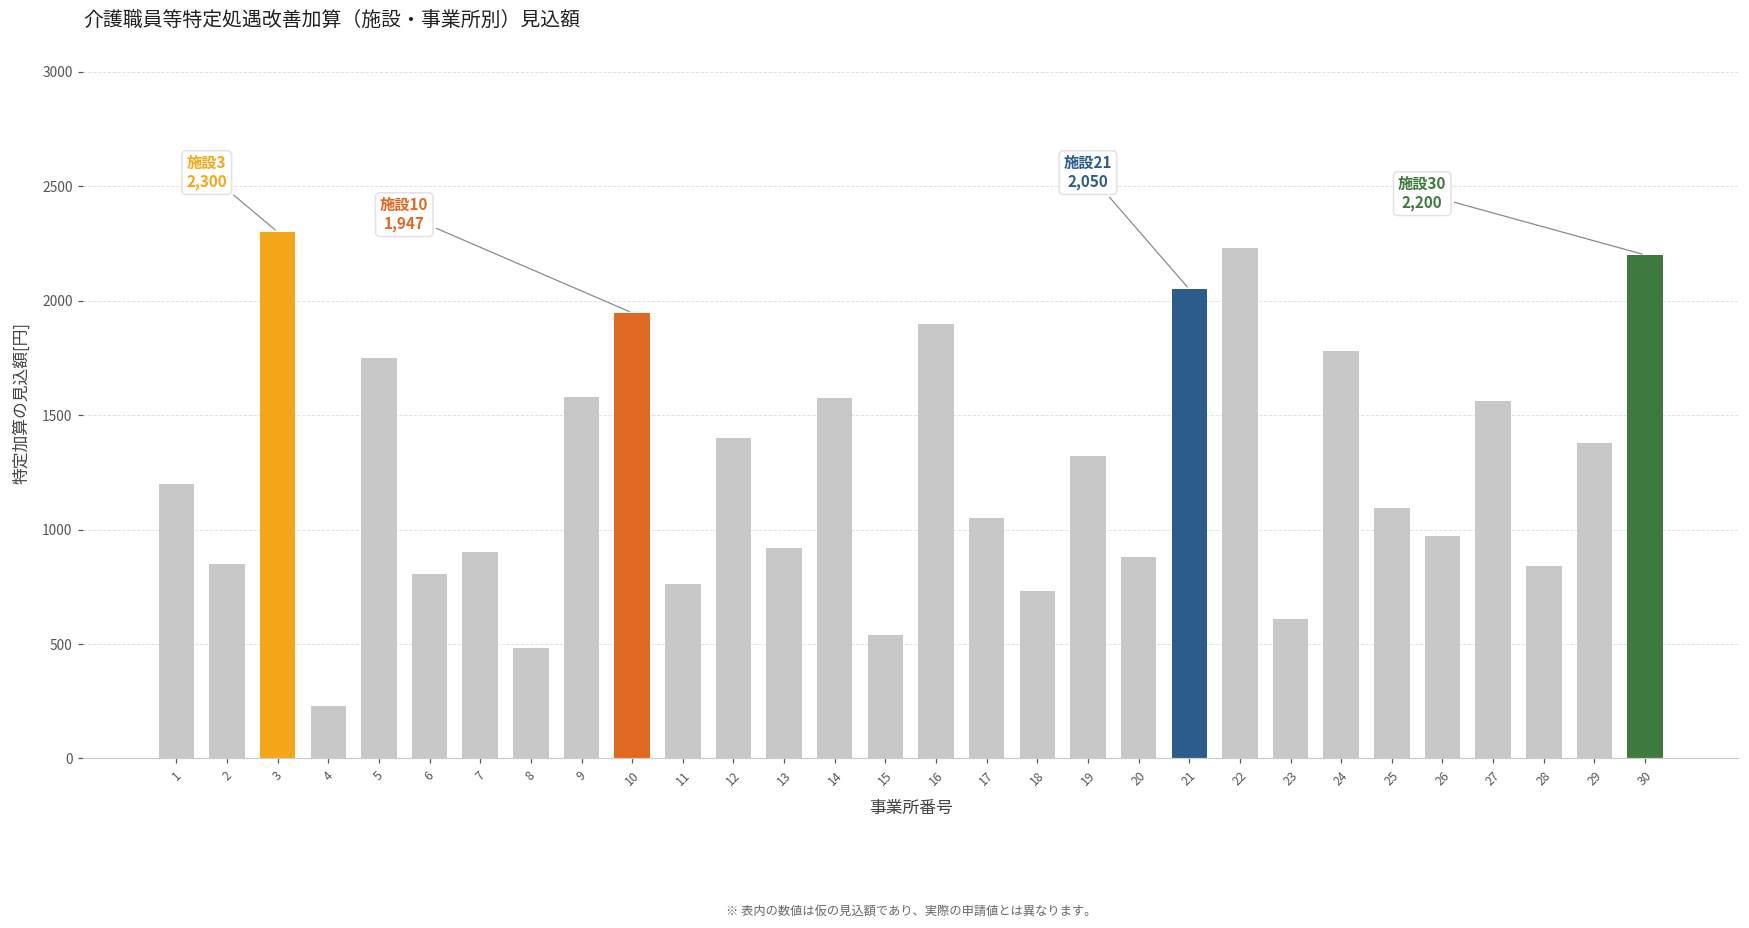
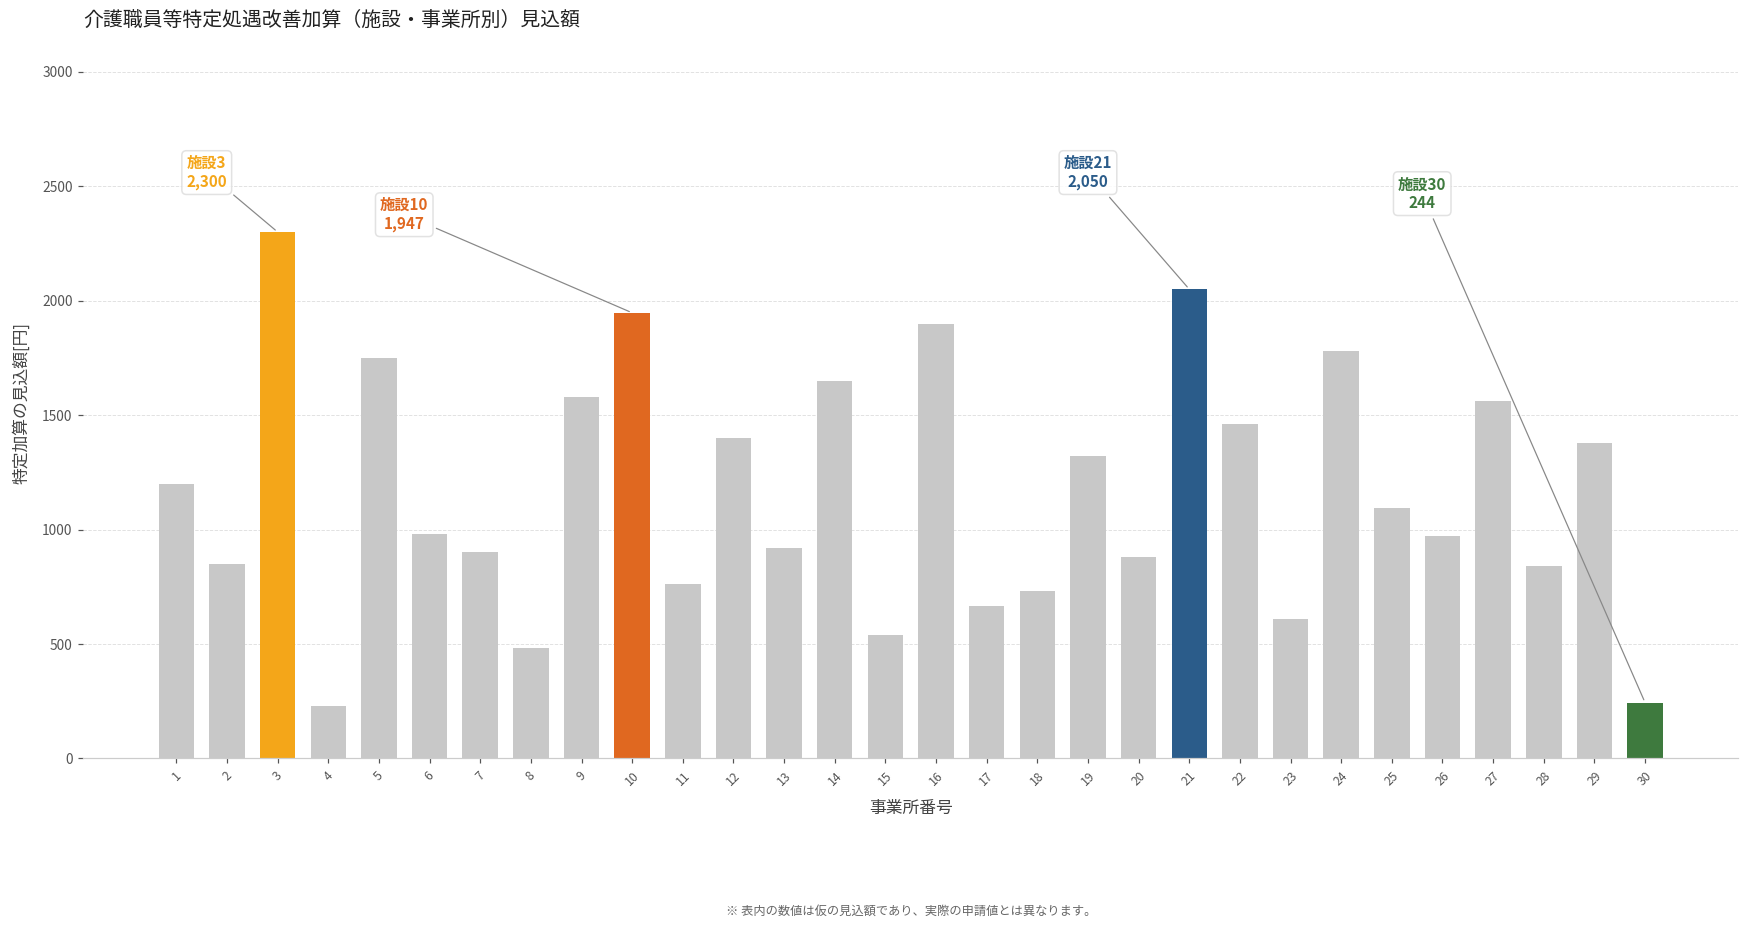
6: 810 -> 980
14: 1580 -> 1650
17: 1050 -> 670
22: 2230 -> 1460
30: 2,200 -> 244
